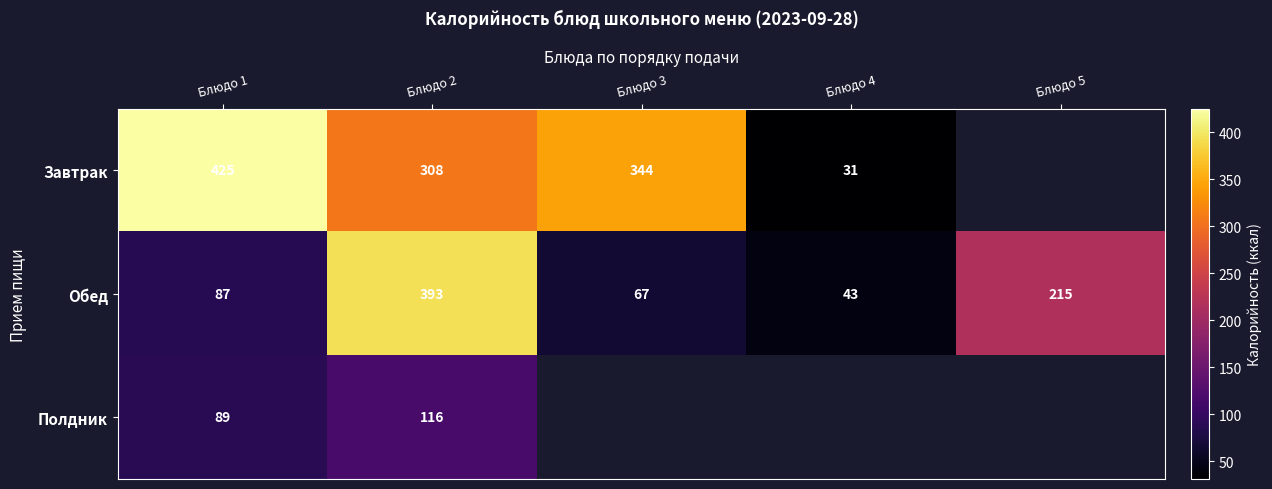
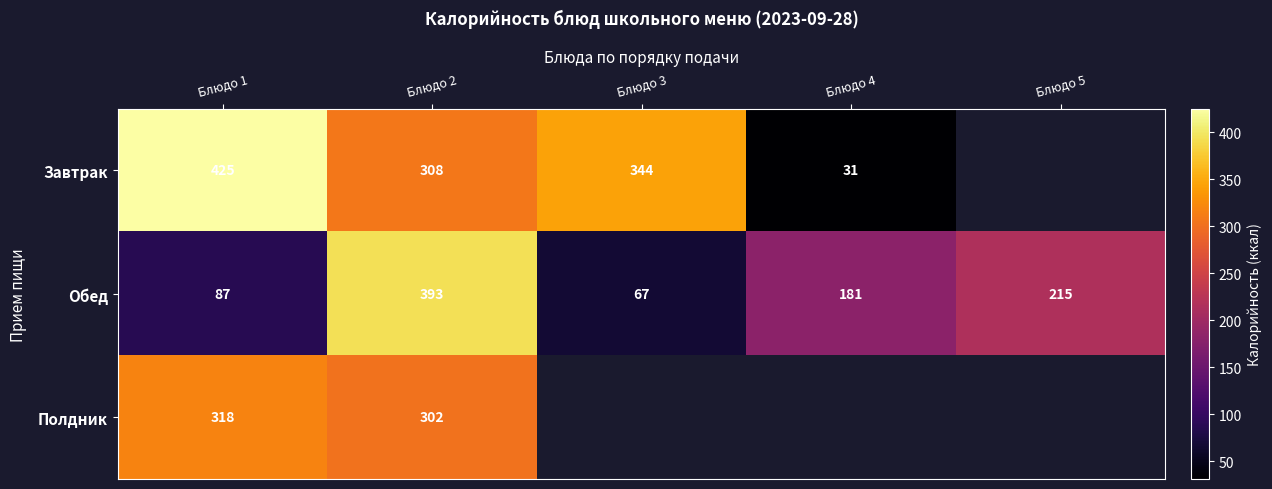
Обед, Блюдо 4: 43 -> 181
Полдник, Блюдо 1: 89 -> 318
Полдник, Блюдо 2: 116 -> 302
